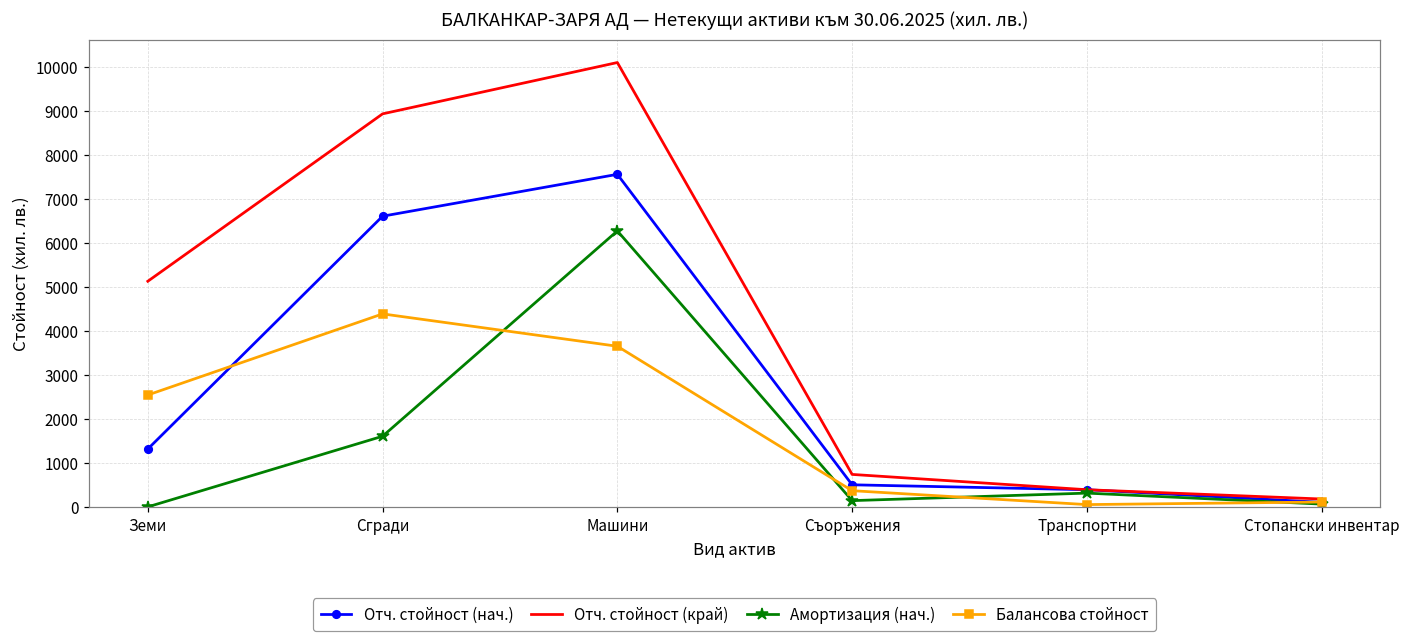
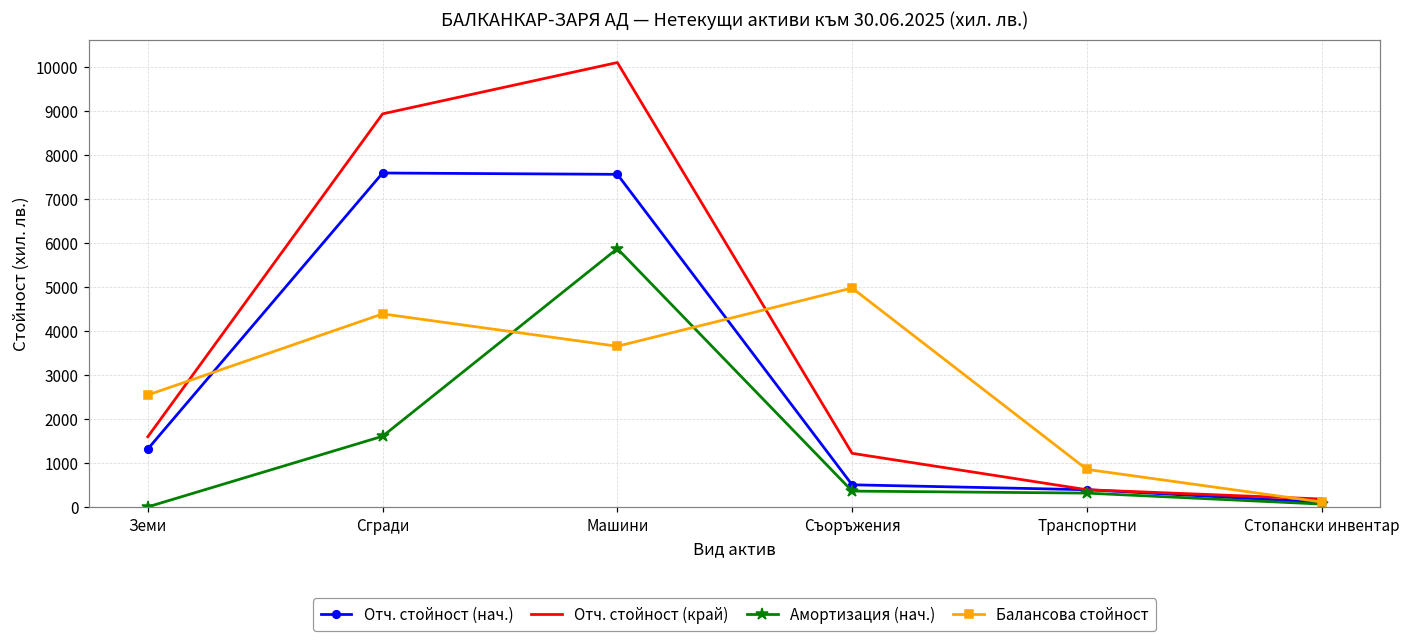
Отч. стойност (край), Земи: 5100 -> 1600
Отч. стойност (нач.), Сгради: 6600 -> 7600
Амортизация (нач.), Машини: 6300 -> 5900
Отч. стойност (край), Съоръжения: 700 -> 1200
Амортизация (нач.), Съоръжения: 100 -> 400
Балансова стойност, Съоръжения: 400 -> 5000
Балансова стойност, Транспортни: 100 -> 900
